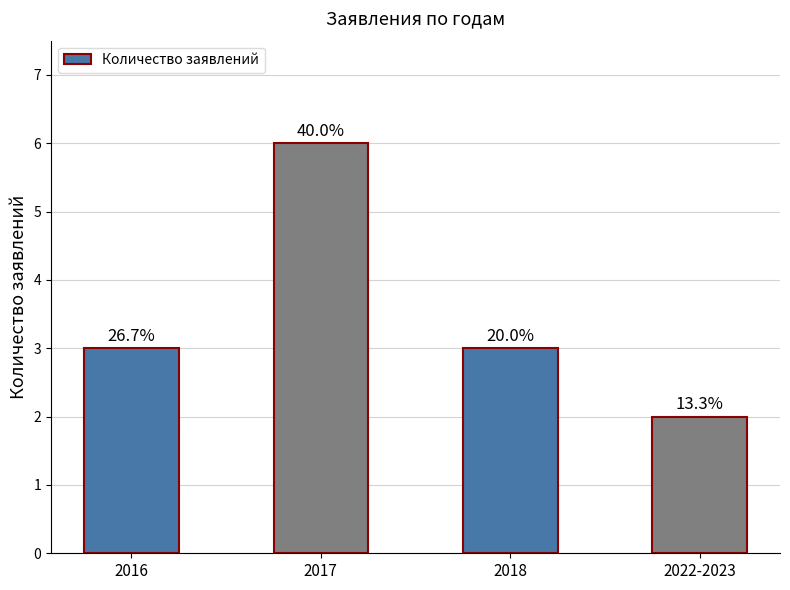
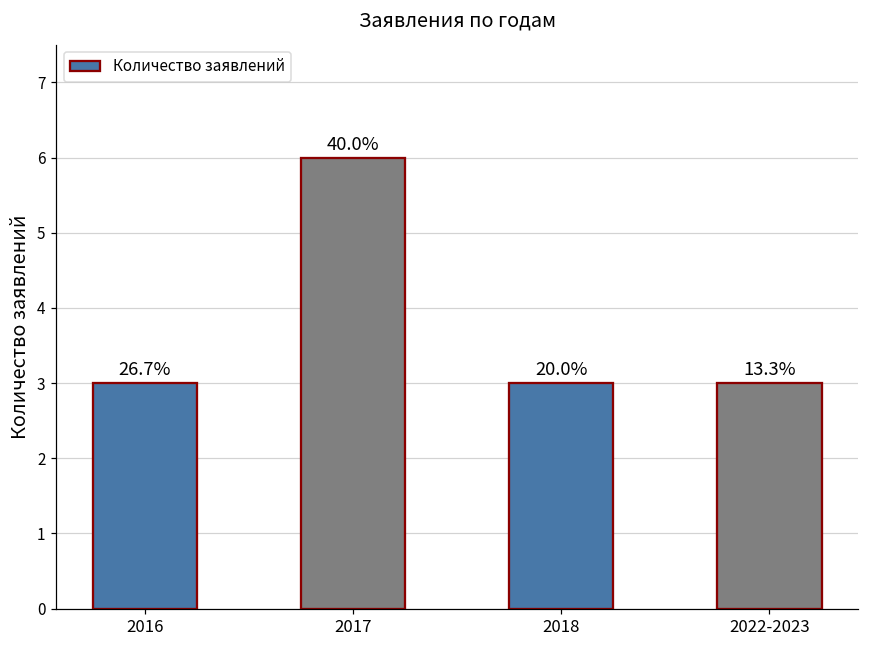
2022-2023: 2 -> 3
